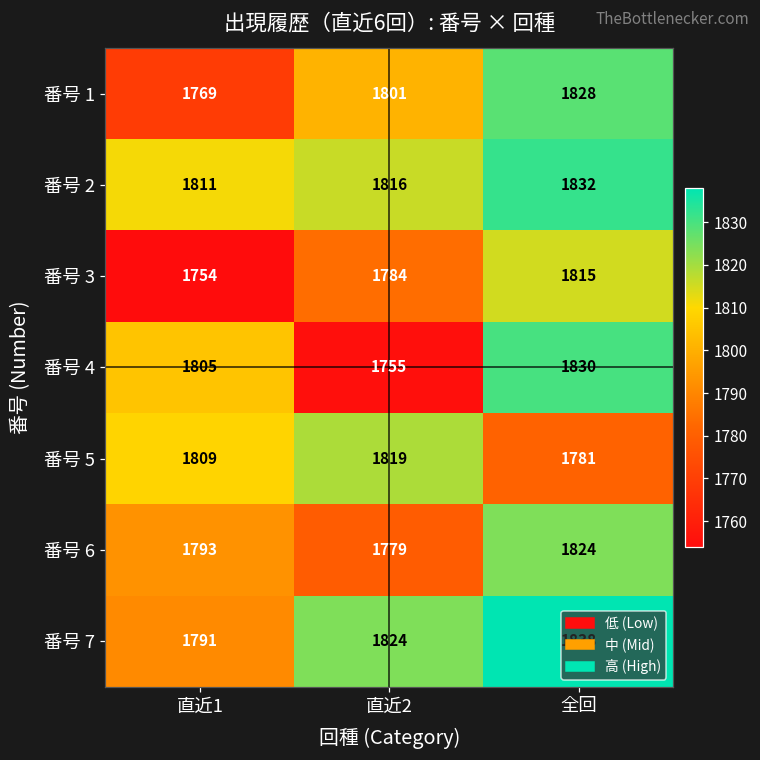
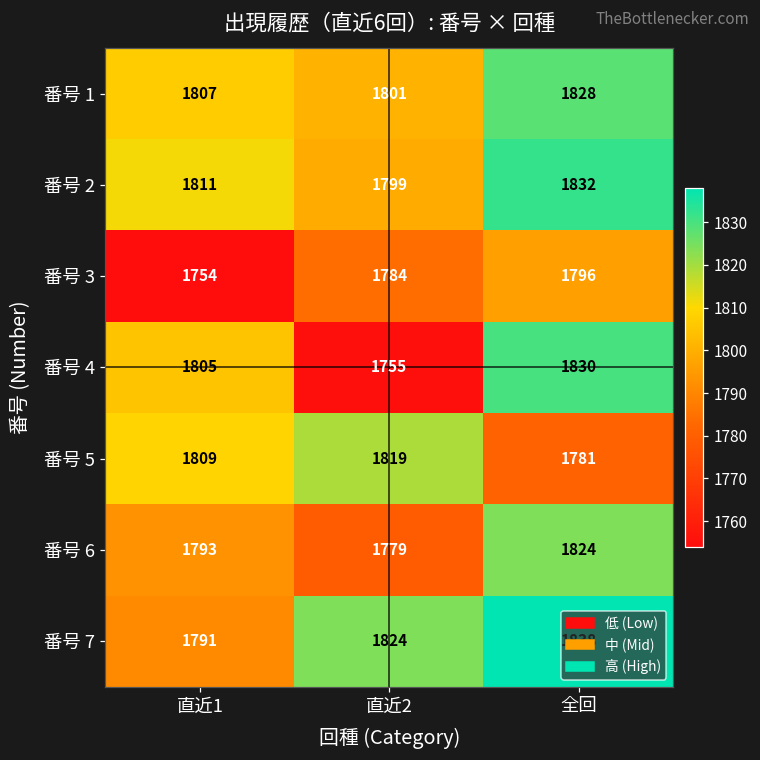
番号 1, 直近1: 1769 -> 1807
番号 2, 直近2: 1816 -> 1799
番号 3, 全回: 1815 -> 1796
